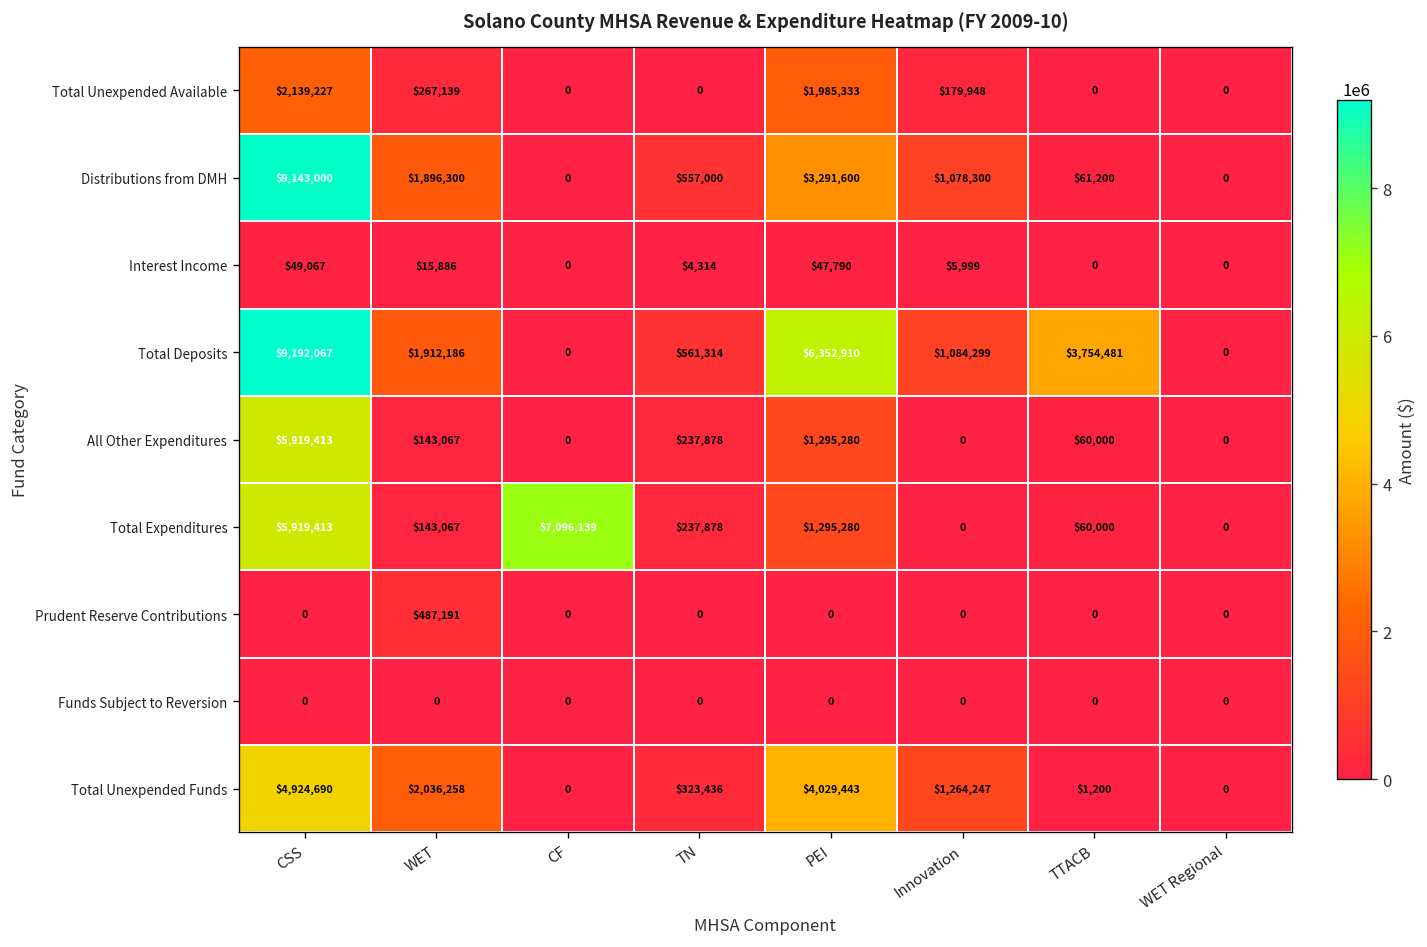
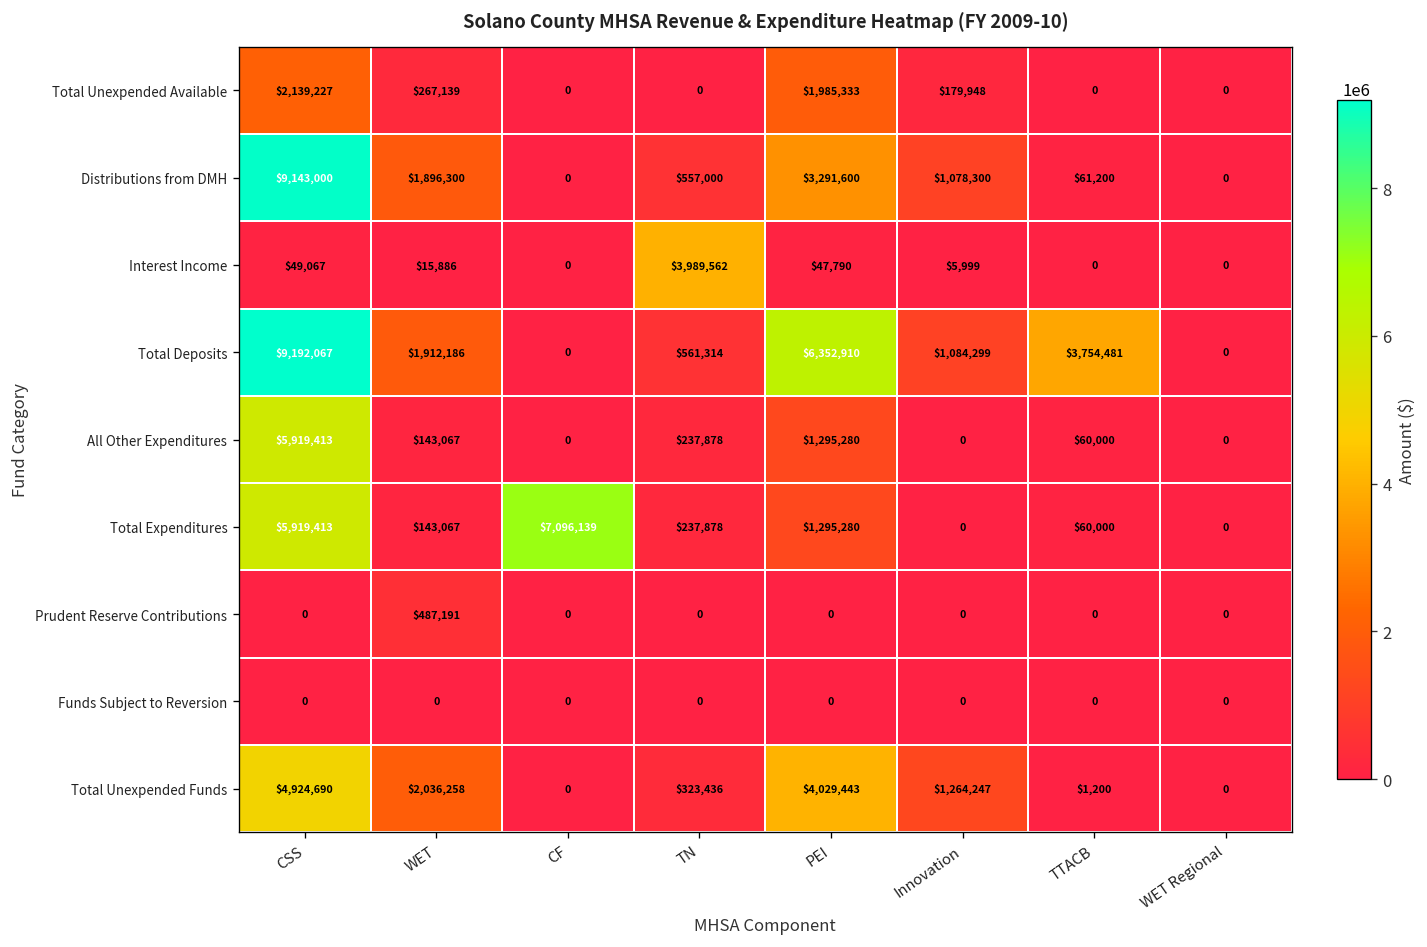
Interest Income, TN: $4,314 -> $3,989,562
